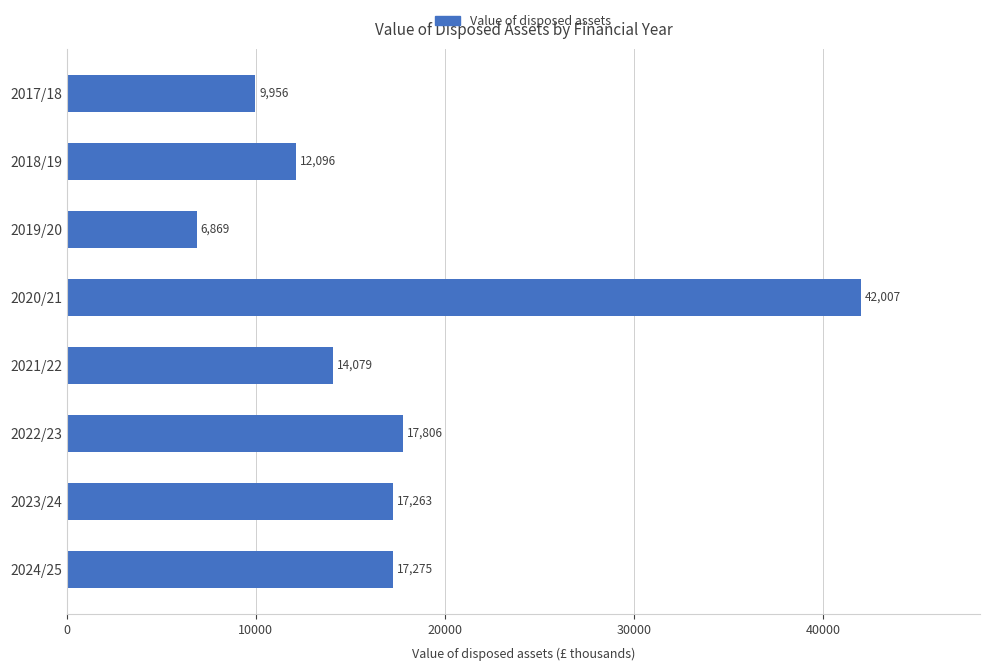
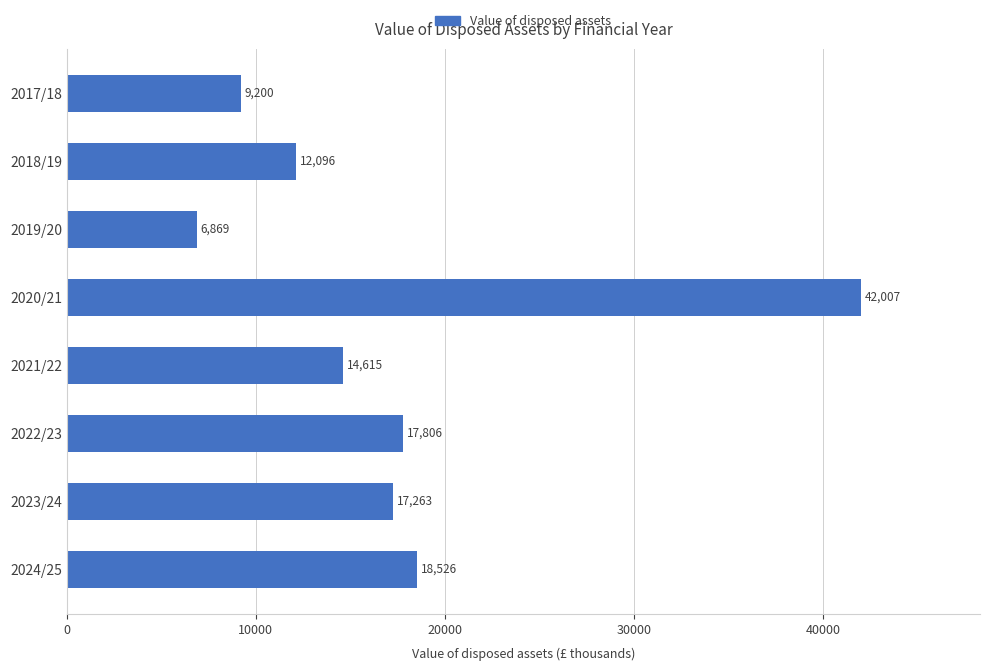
2017/18: 9,956 -> 9,200
2021/22: 14,079 -> 14,615
2024/25: 17,275 -> 18,526
